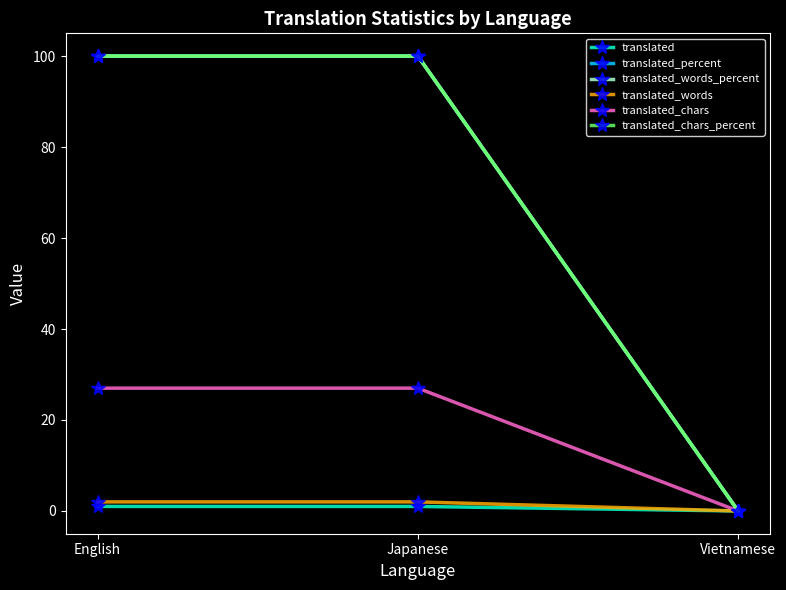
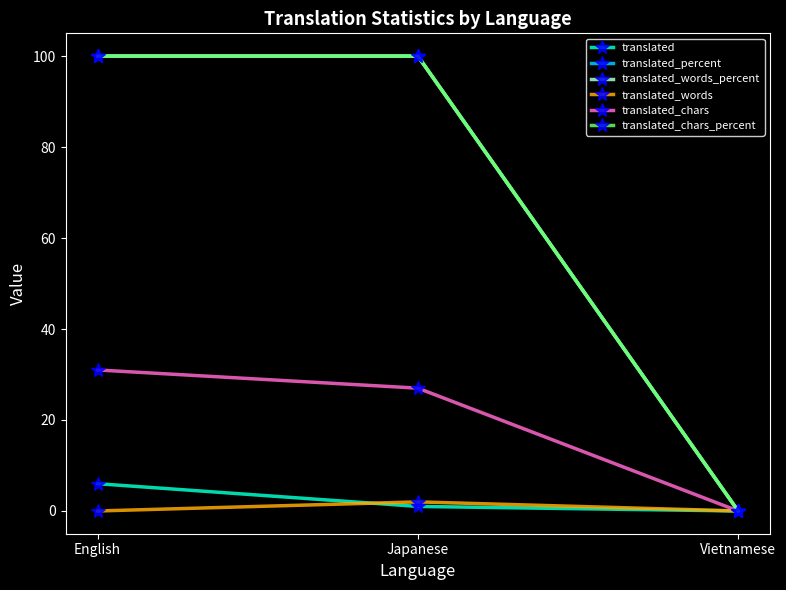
translated, English: 1 -> 6
translated_words, English: 2 -> 0
translated_chars, English: 27 -> 31
